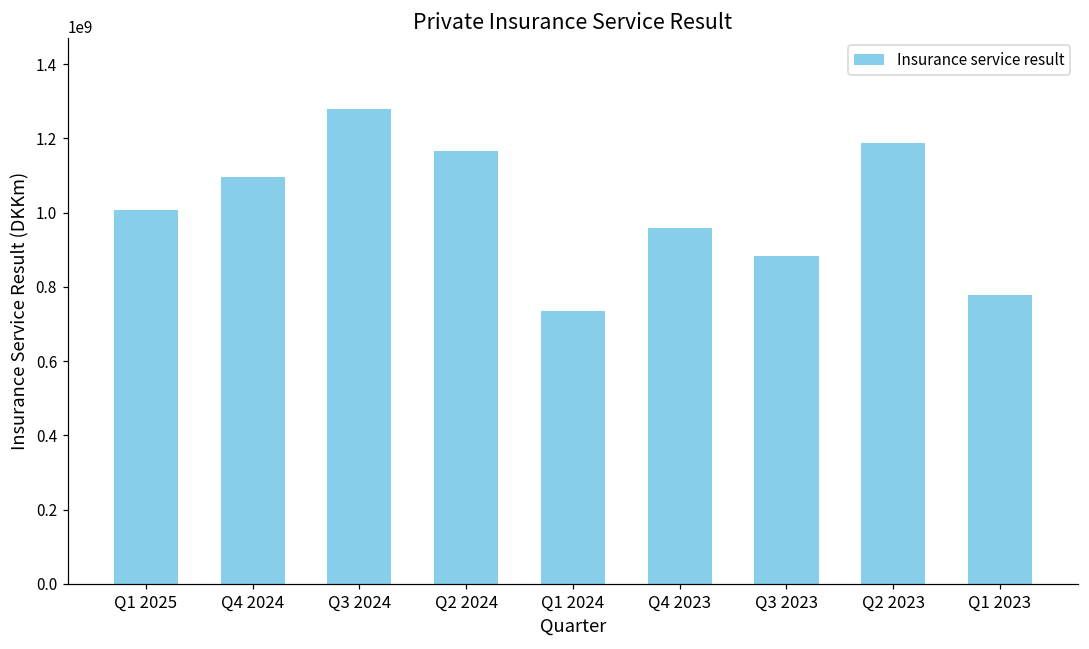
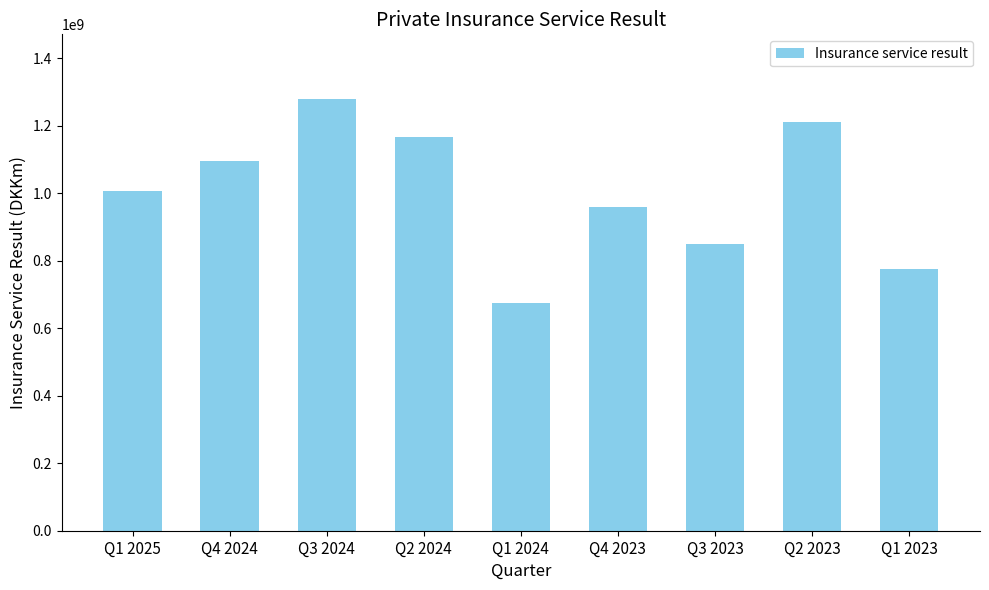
Q1 2024: 740000000 -> 670000000
Q3 2023: 880000000 -> 850000000
Q2 2023: 1190000000 -> 1210000000
